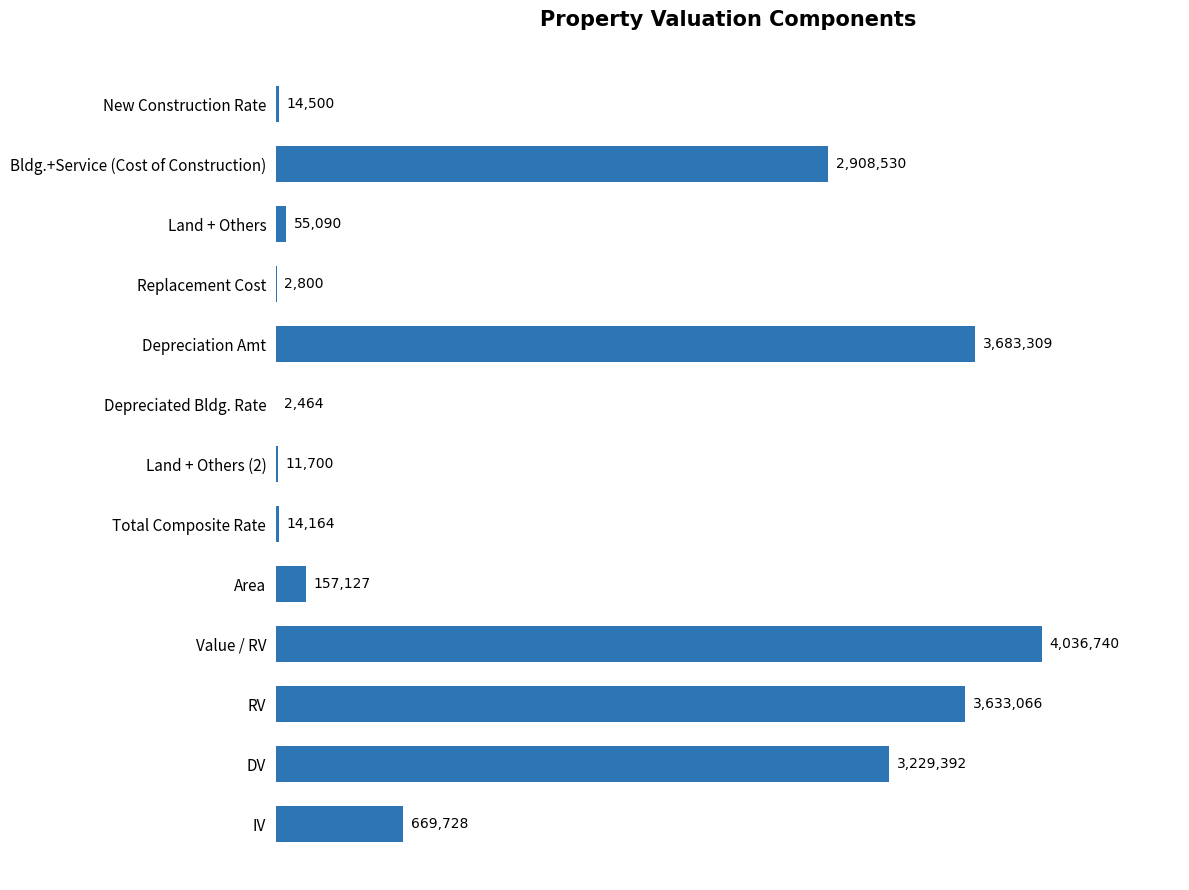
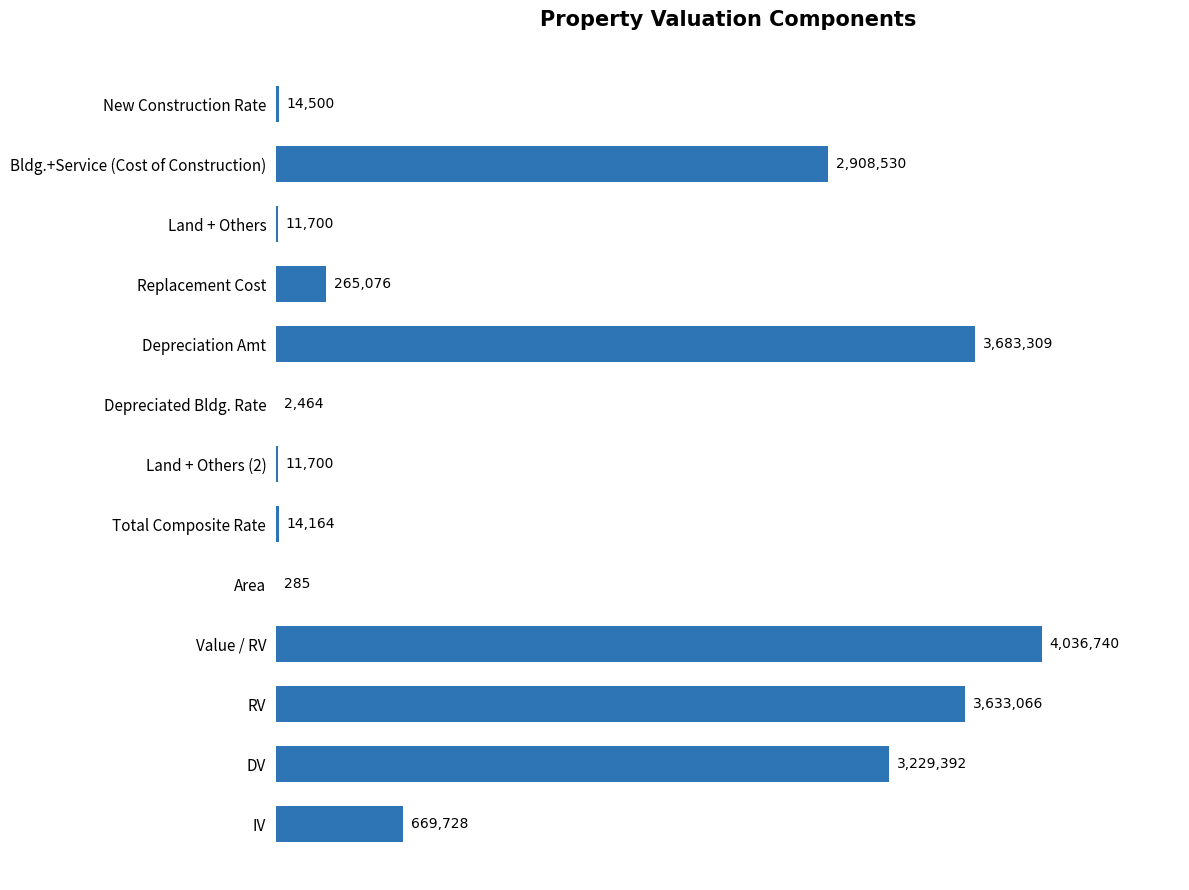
Land + Others: 55,090 -> 11,700
Replacement Cost: 2,800 -> 265,076
Area: 157,127 -> 285
